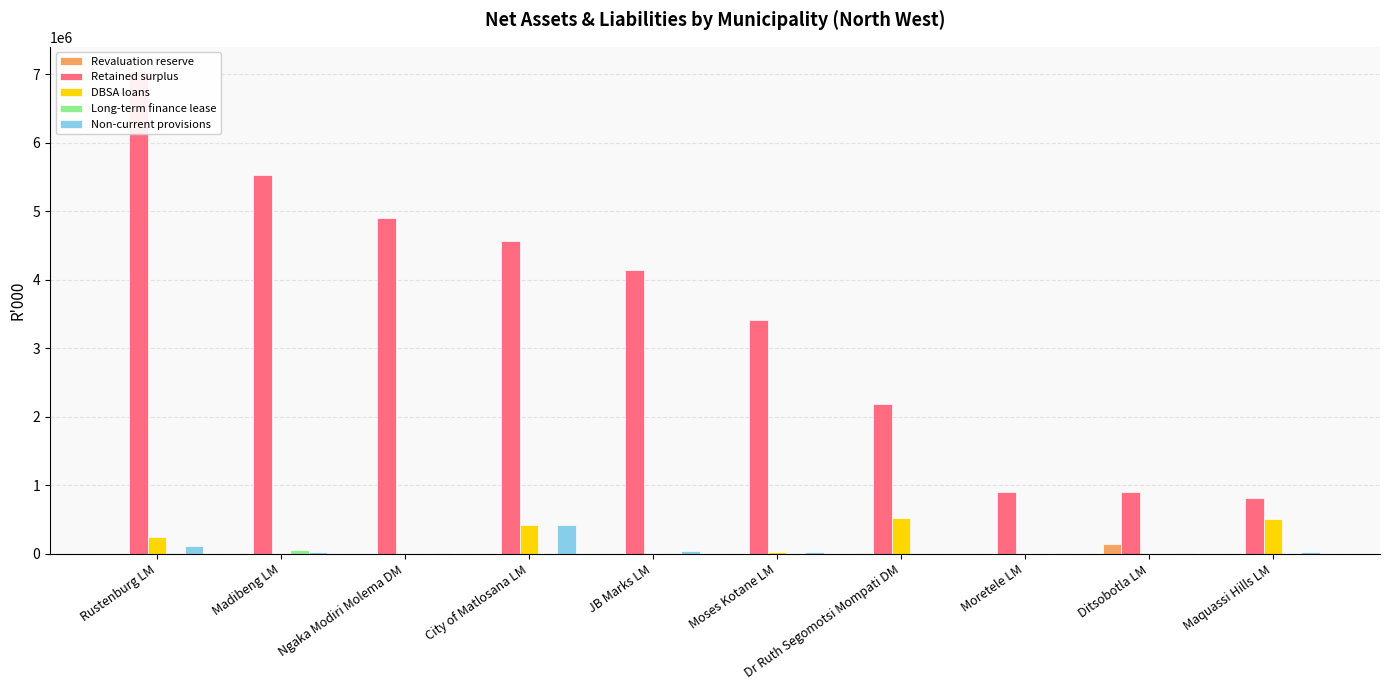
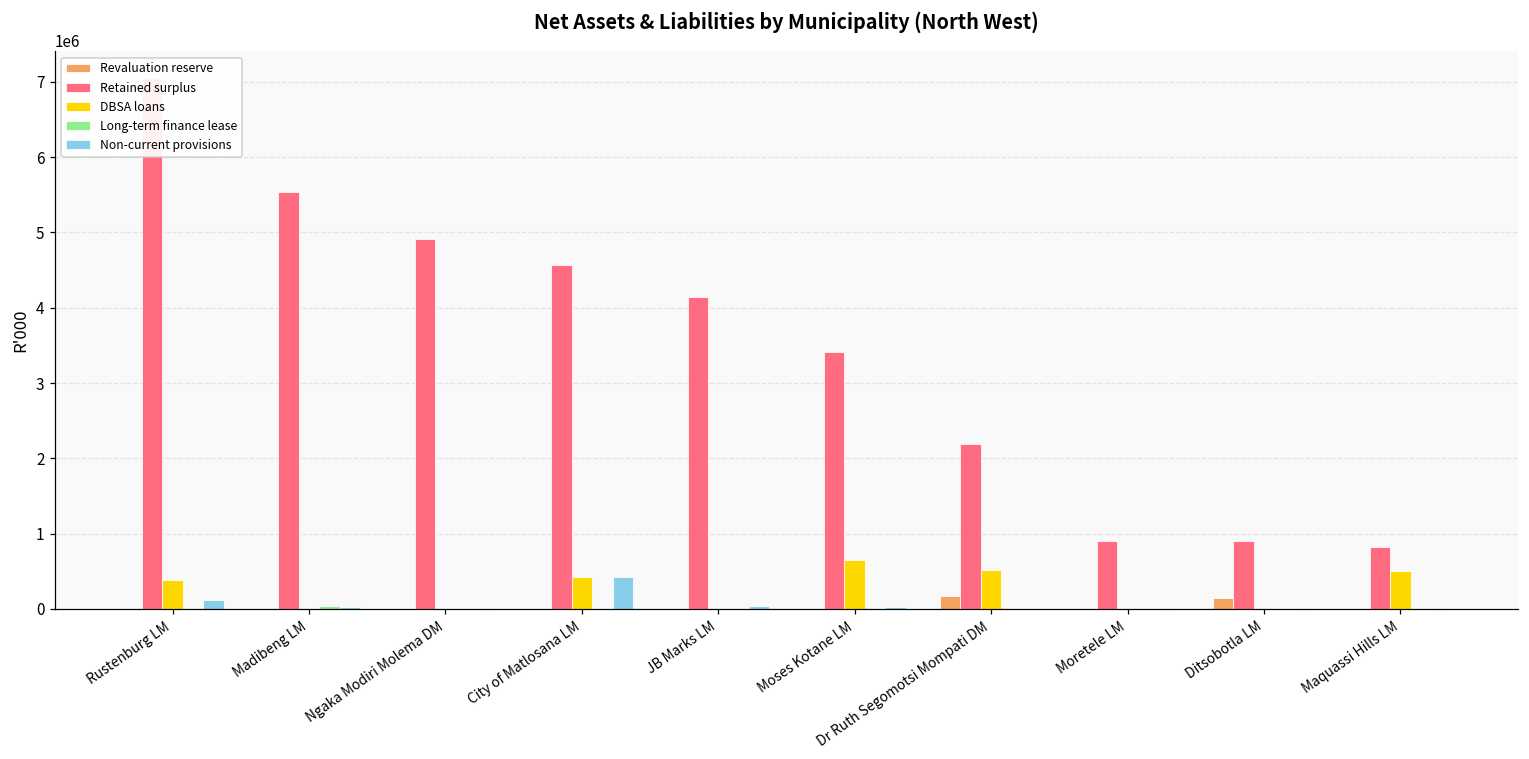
DBSA loans, Rustenburg LM: 200000 -> 400000
DBSA loans, Moses Kotane LM: 0 -> 700000
Revaluation reserve, Dr Ruth Segomotsi Mompati DM: 0 -> 200000
